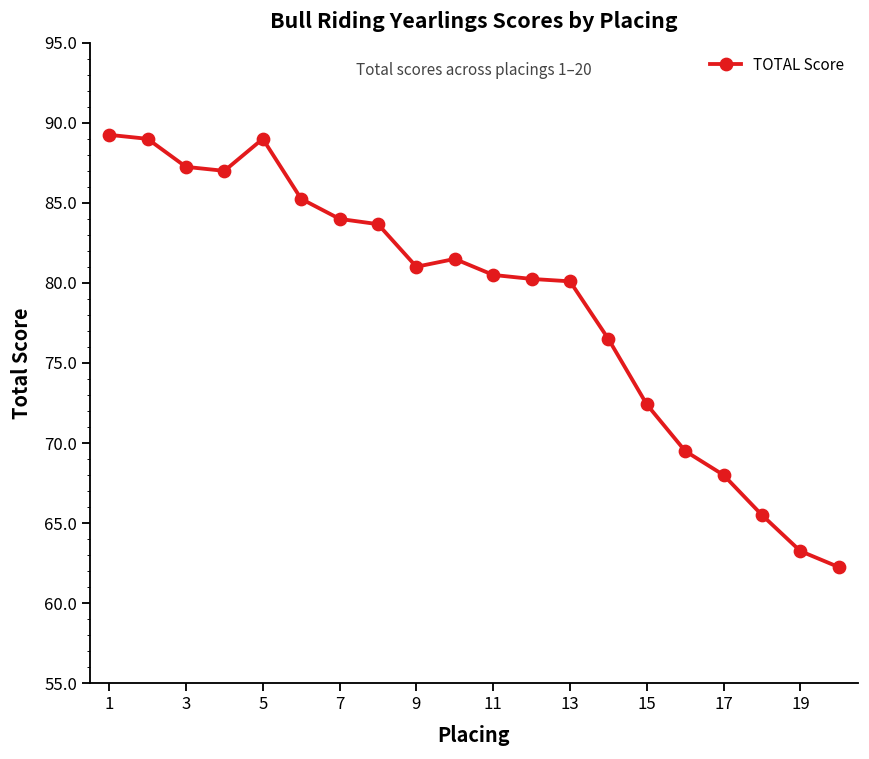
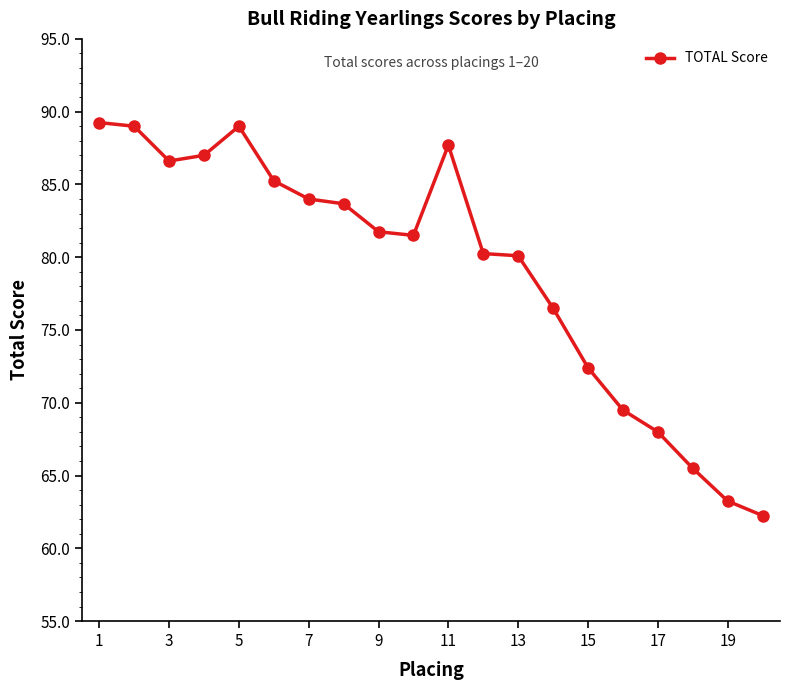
3: 87.3 -> 86.6
9: 81.0 -> 81.8
11: 80.5 -> 87.7
